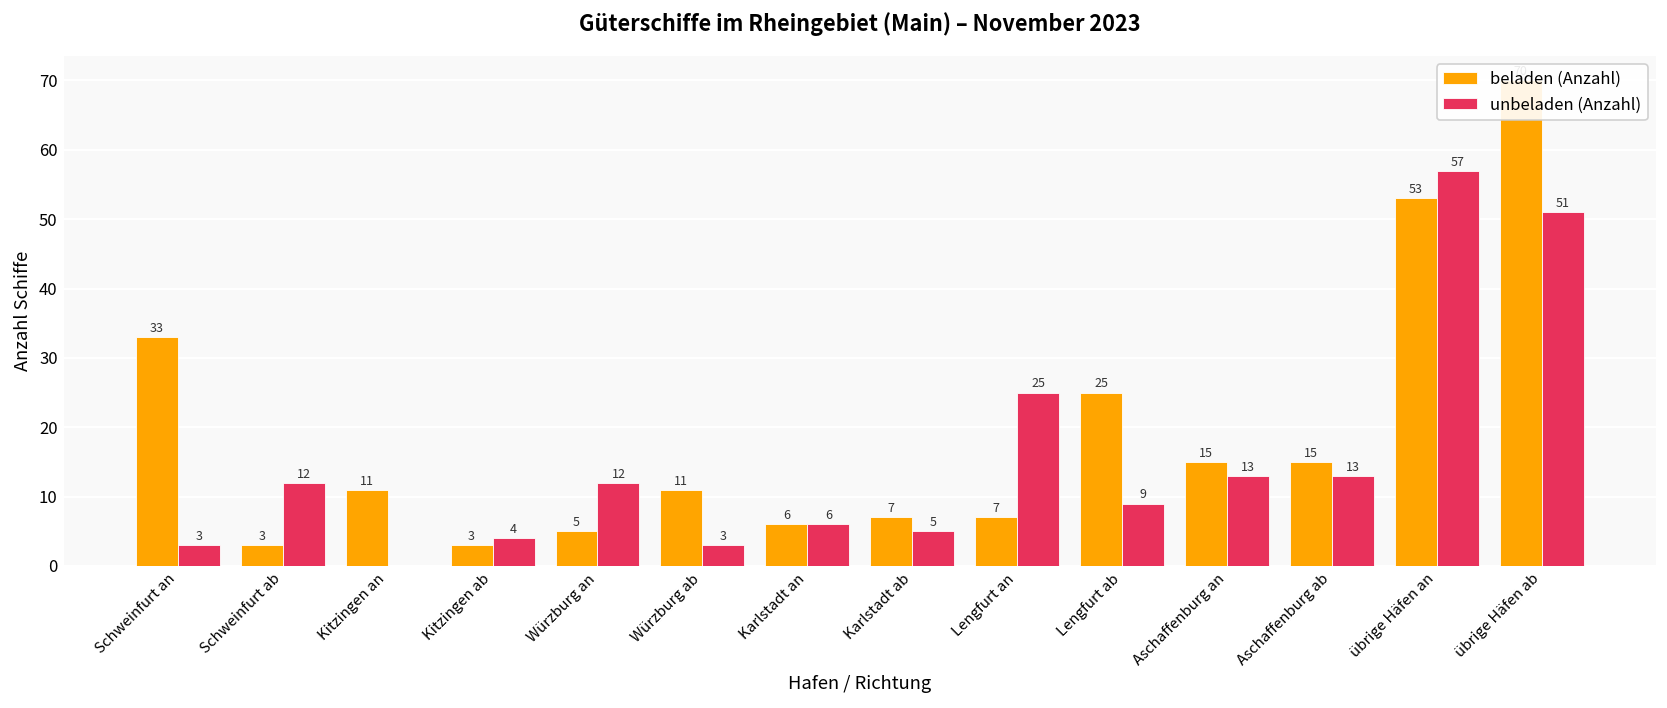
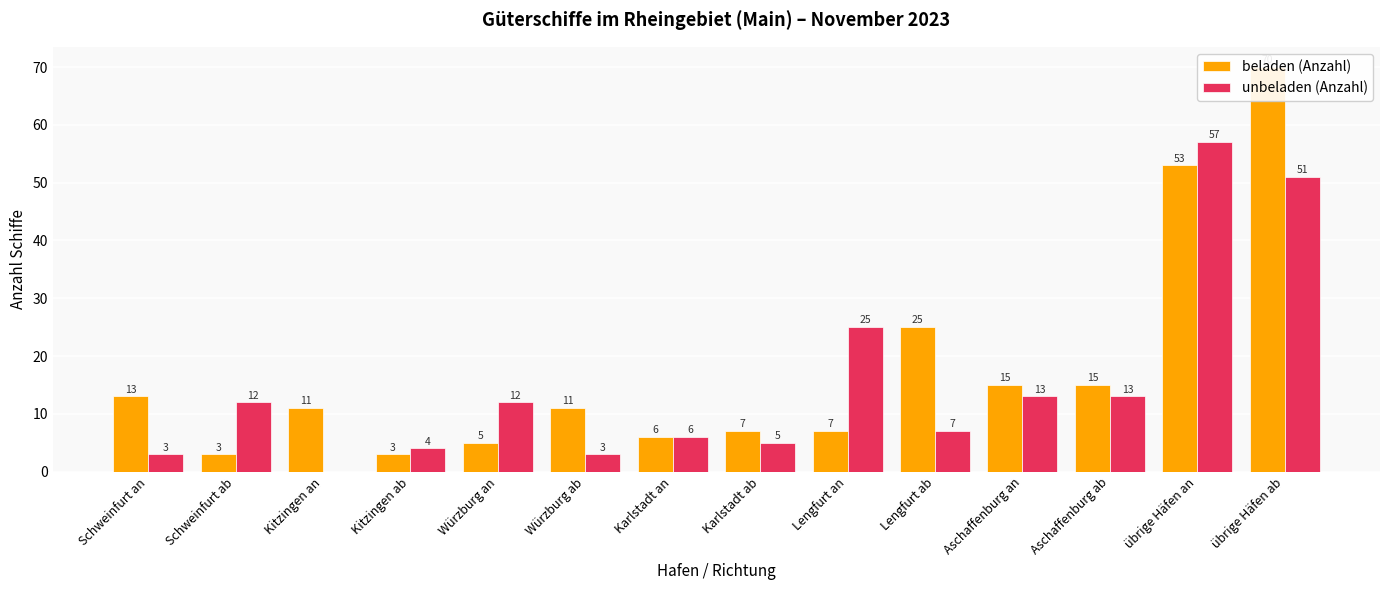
beladen (Anzahl), Schweinfurt an: 33 -> 13
unbeladen (Anzahl), Lengfurt ab: 9 -> 7
